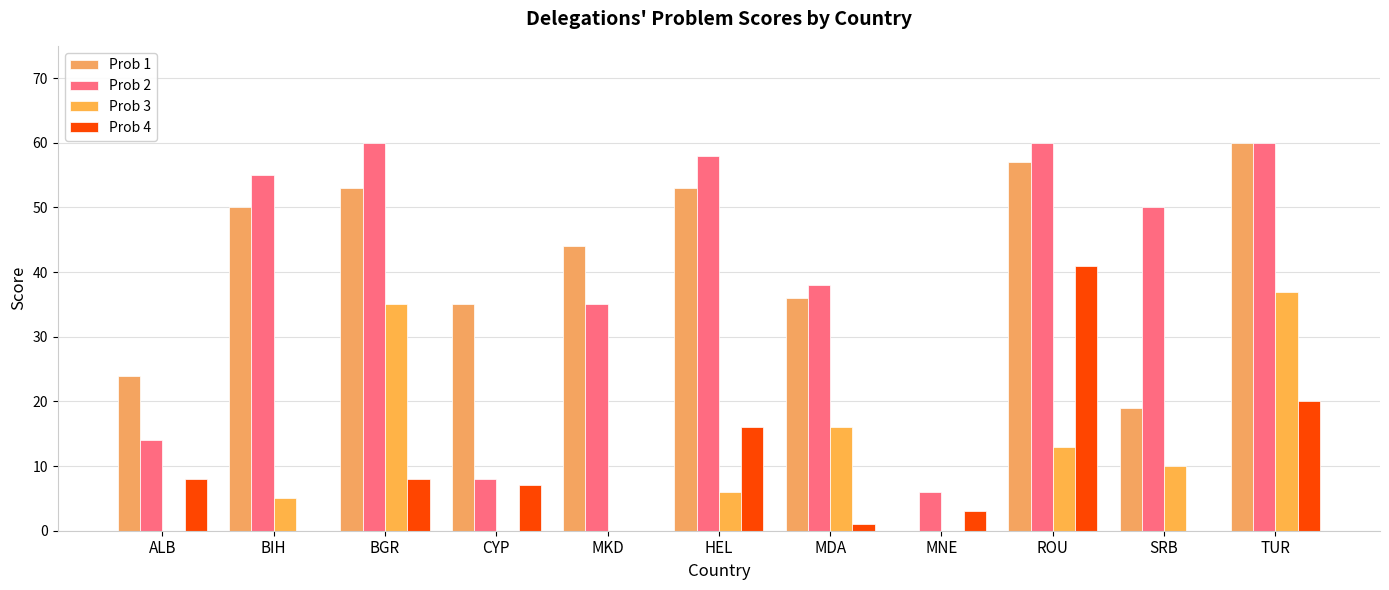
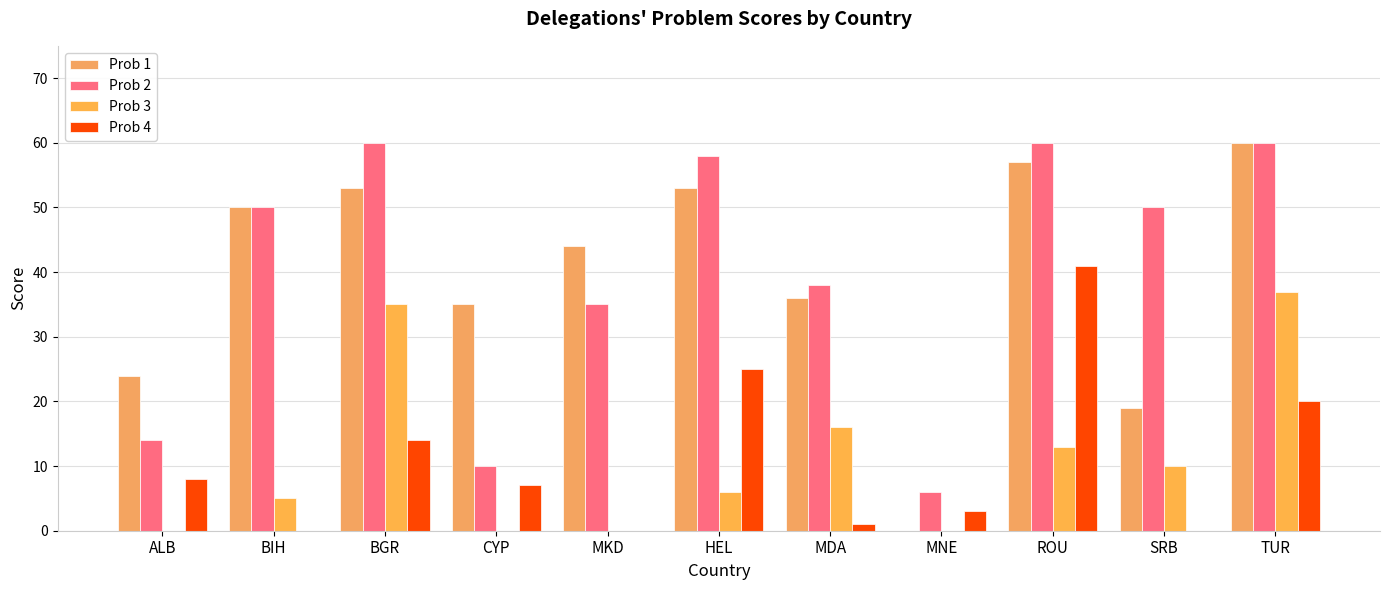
Prob 2, BIH: 55 -> 50
Prob 4, BGR: 8 -> 14
Prob 2, CYP: 8 -> 10
Prob 4, HEL: 16 -> 25
